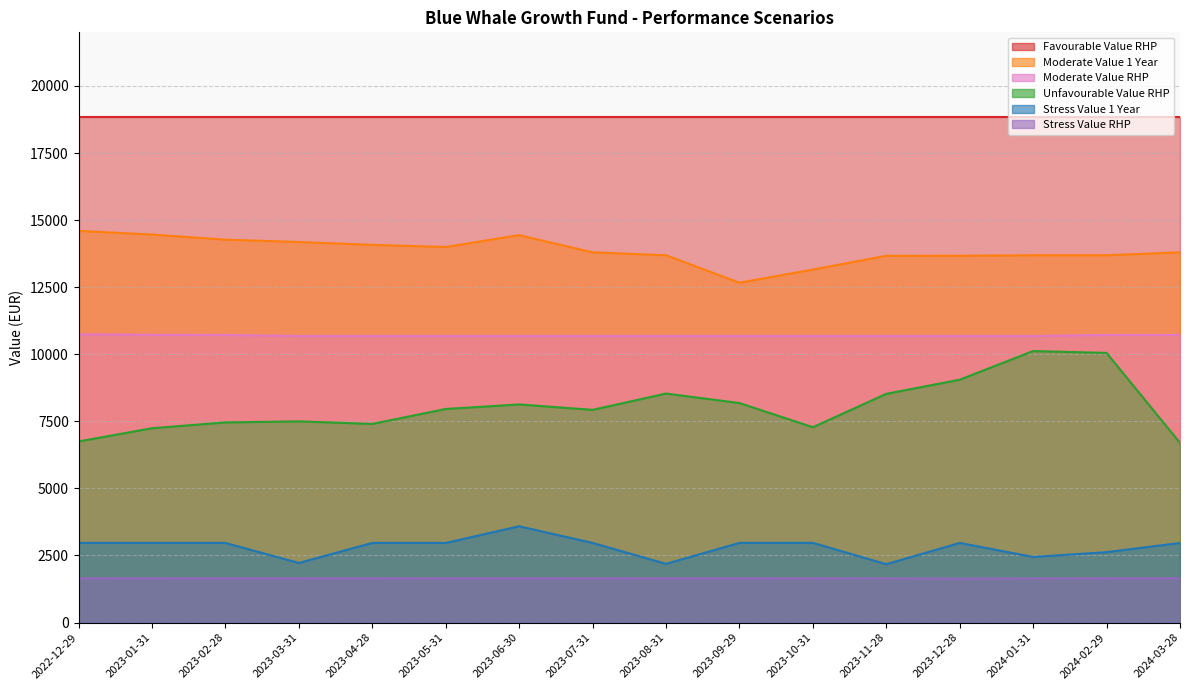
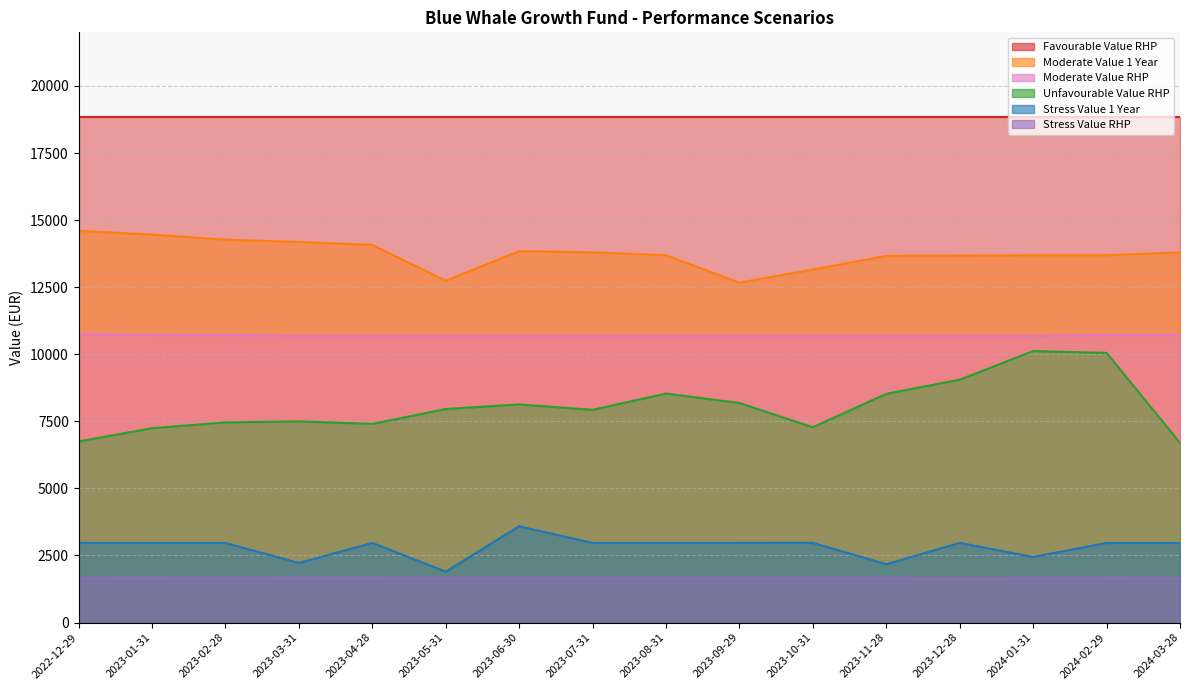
Moderate Value 1 Year, 2023-05-31: 14000 -> 12700
Stress Value 1 Year, 2023-05-31: 3000 -> 1900
Moderate Value 1 Year, 2023-06-30: 14400 -> 13800
Stress Value 1 Year, 2023-08-31: 2200 -> 3000
Stress Value 1 Year, 2024-02-29: 2600 -> 3000
